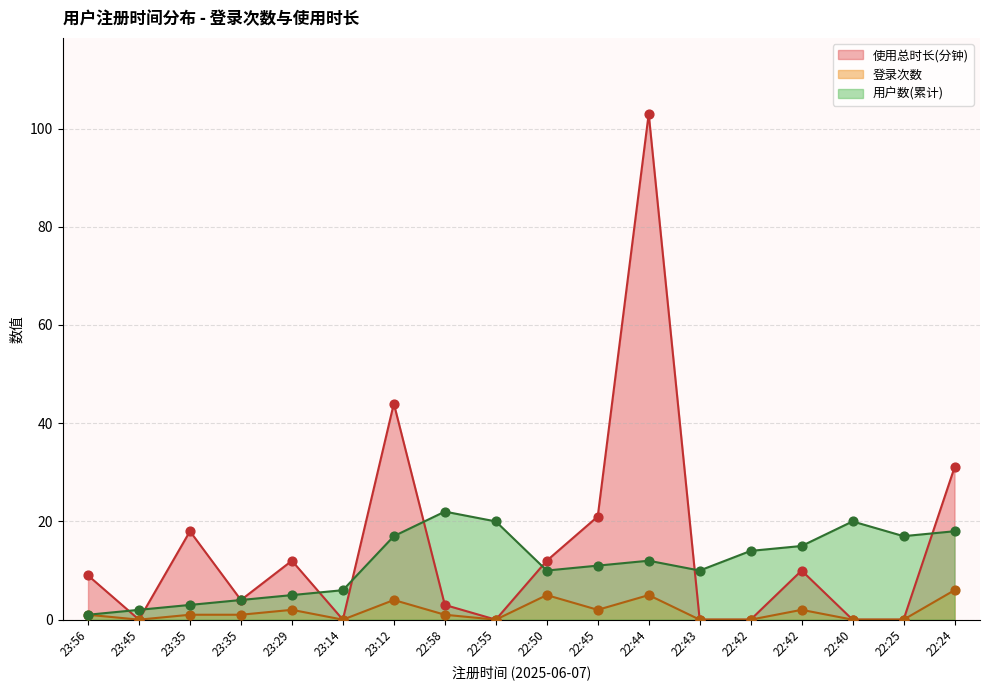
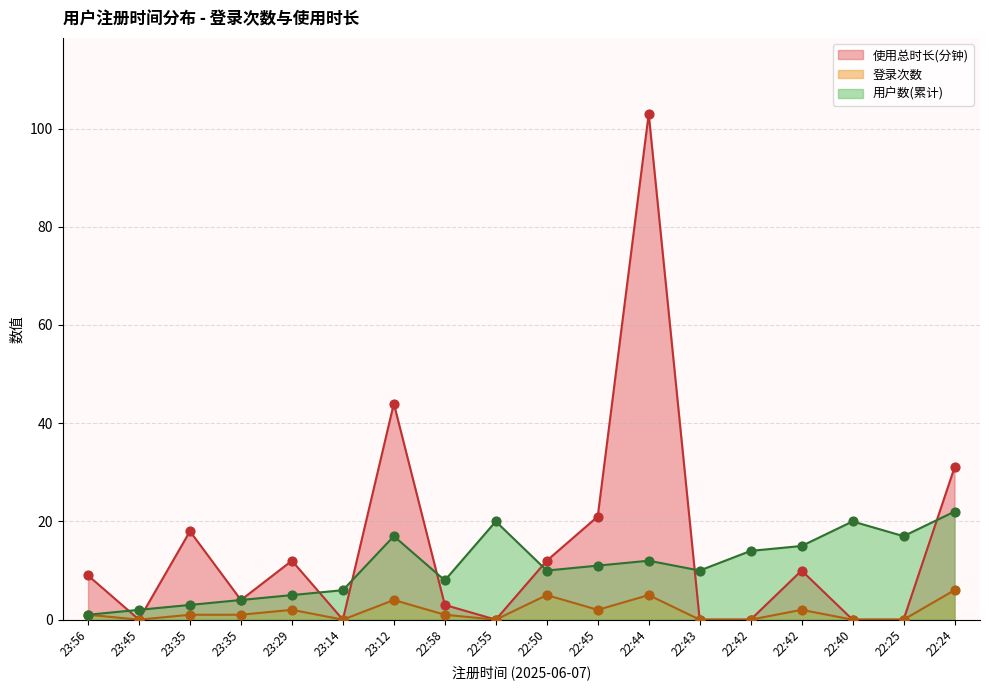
用户数(累计), 22:58: 22 -> 8
用户数(累计), 22:24: 18 -> 22
